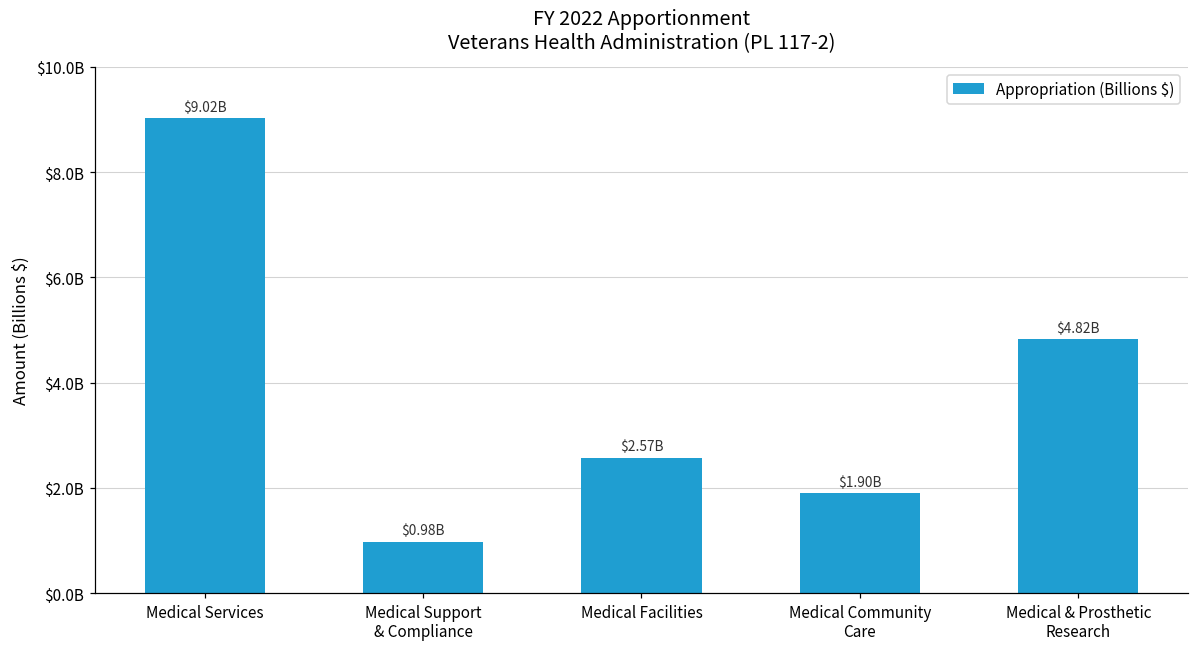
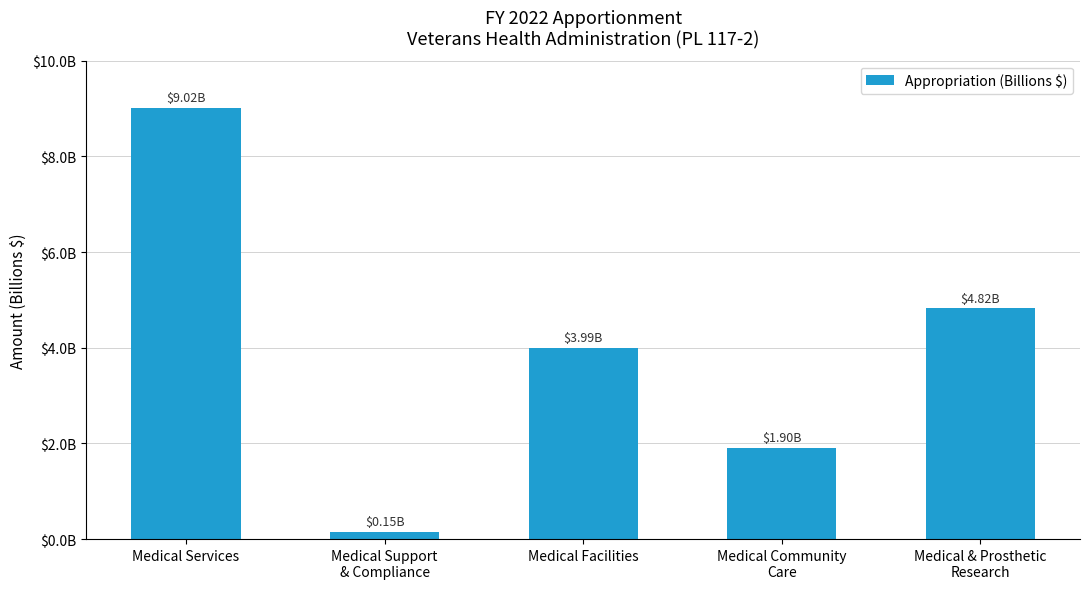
Medical Support & Compliance: $0.98B -> $0.15B
Medical Facilities: $2.57B -> $3.99B
